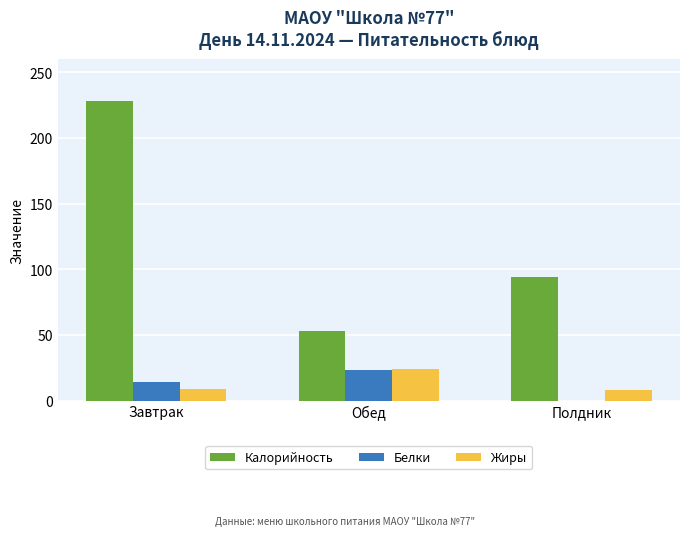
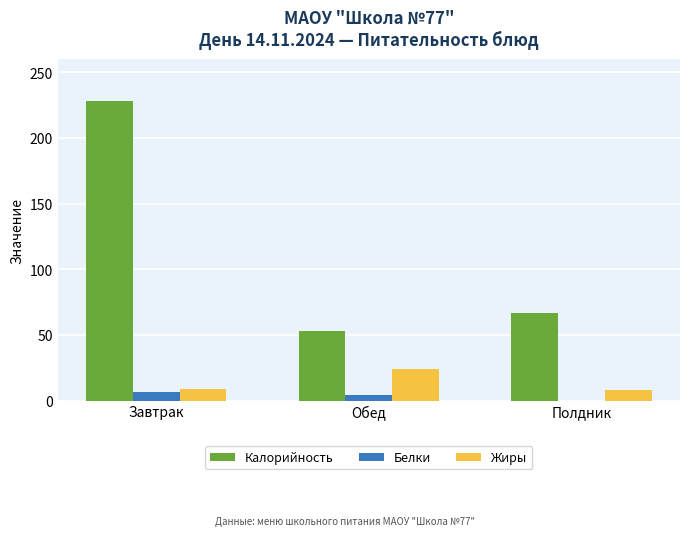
Белки, Завтрак: 14 -> 6
Белки, Обед: 23 -> 4
Калорийность, Полдник: 94 -> 67
